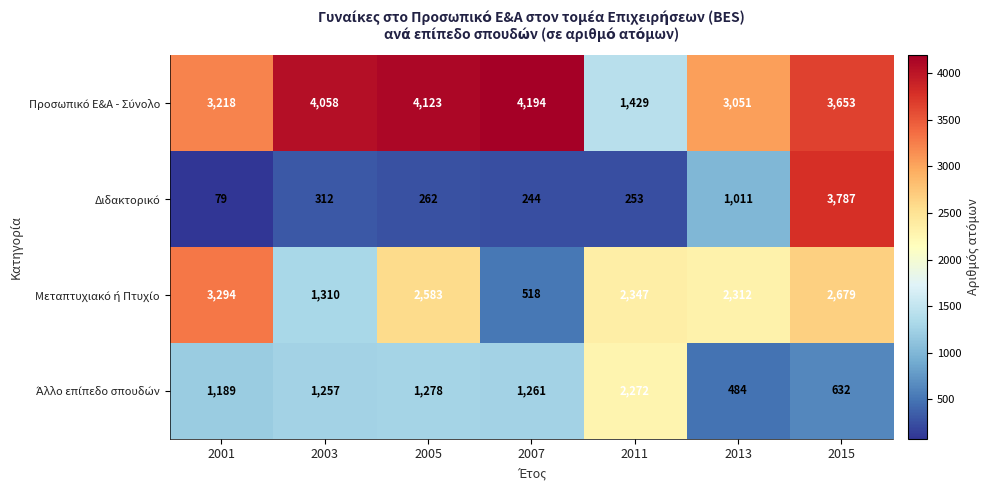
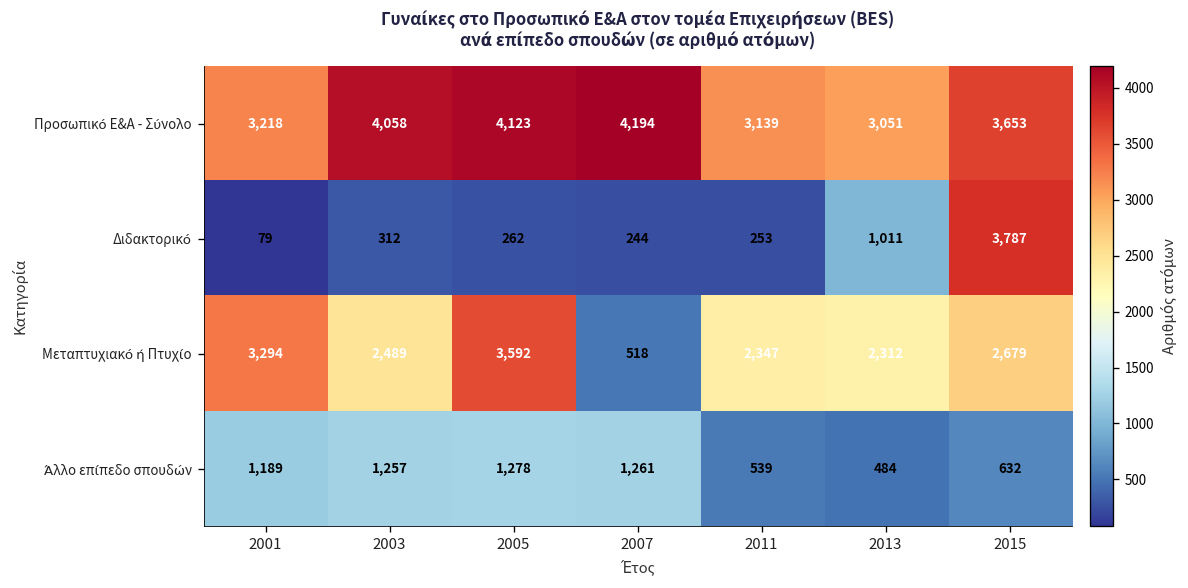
Προσωπικό Ε&Α - Σύνολο, 2011: 1,429 -> 3,139
Μεταπτυχιακό ή Πτυχίο, 2003: 1,310 -> 2,489
Μεταπτυχιακό ή Πτυχίο, 2005: 2,583 -> 3,592
Άλλο επίπεδο σπουδών, 2011: 2,272 -> 539
